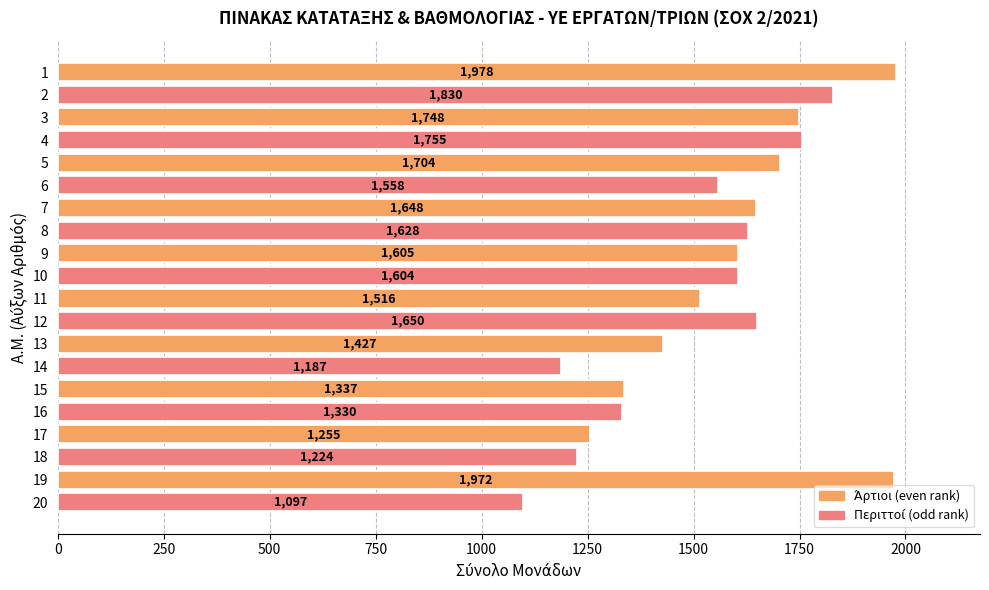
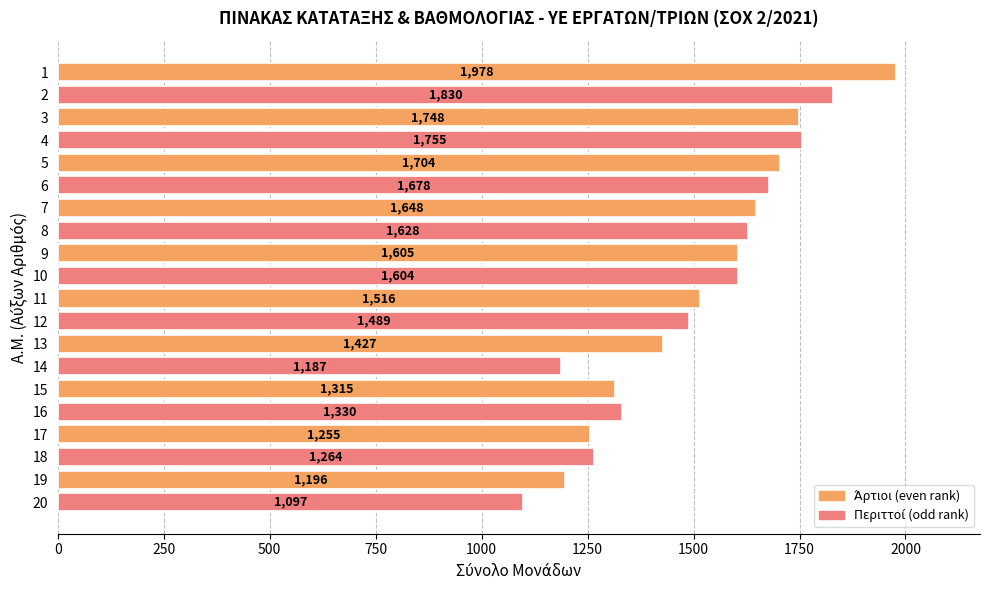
6: 1,558 -> 1,678
12: 1,650 -> 1,489
15: 1,337 -> 1,315
18: 1,224 -> 1,264
19: 1,972 -> 1,196
